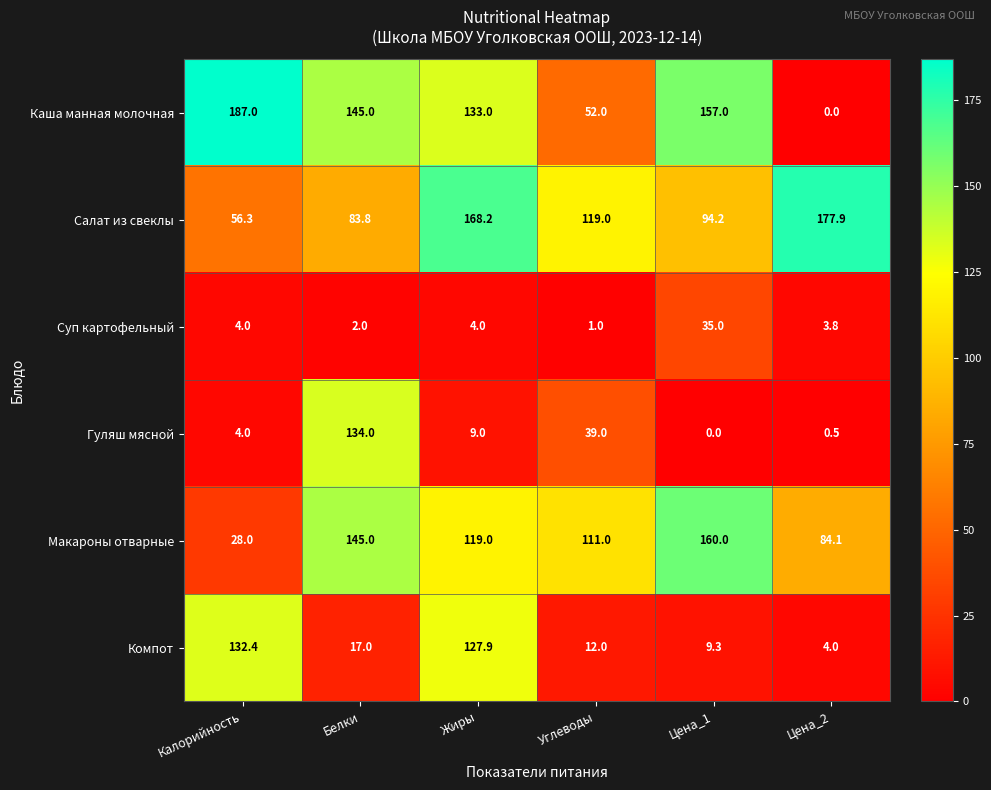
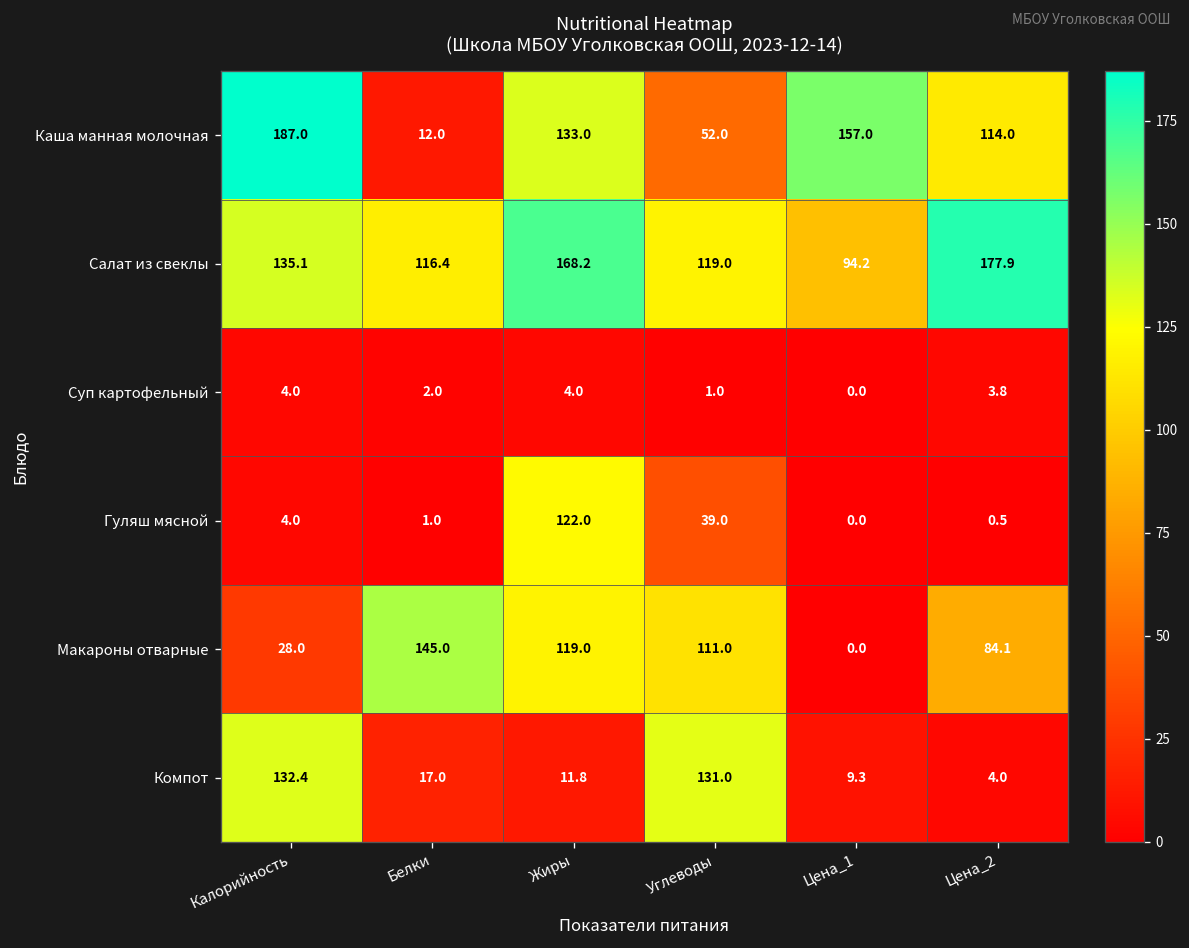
Каша манная молочная, Белки: 145.0 -> 12.0
Каша манная молочная, Цена_2: 0.0 -> 114.0
Салат из свеклы, Калорийность: 56.3 -> 135.1
Салат из свеклы, Белки: 83.8 -> 116.4
Суп картофельный, Цена_1: 35.0 -> 0.0
Гуляш мясной, Белки: 134.0 -> 1.0
Гуляш мясной, Жиры: 9.0 -> 122.0
Макароны отварные, Цена_1: 160.0 -> 0.0
Компот, Жиры: 127.9 -> 11.8
Компот, Углеводы: 12.0 -> 131.0
